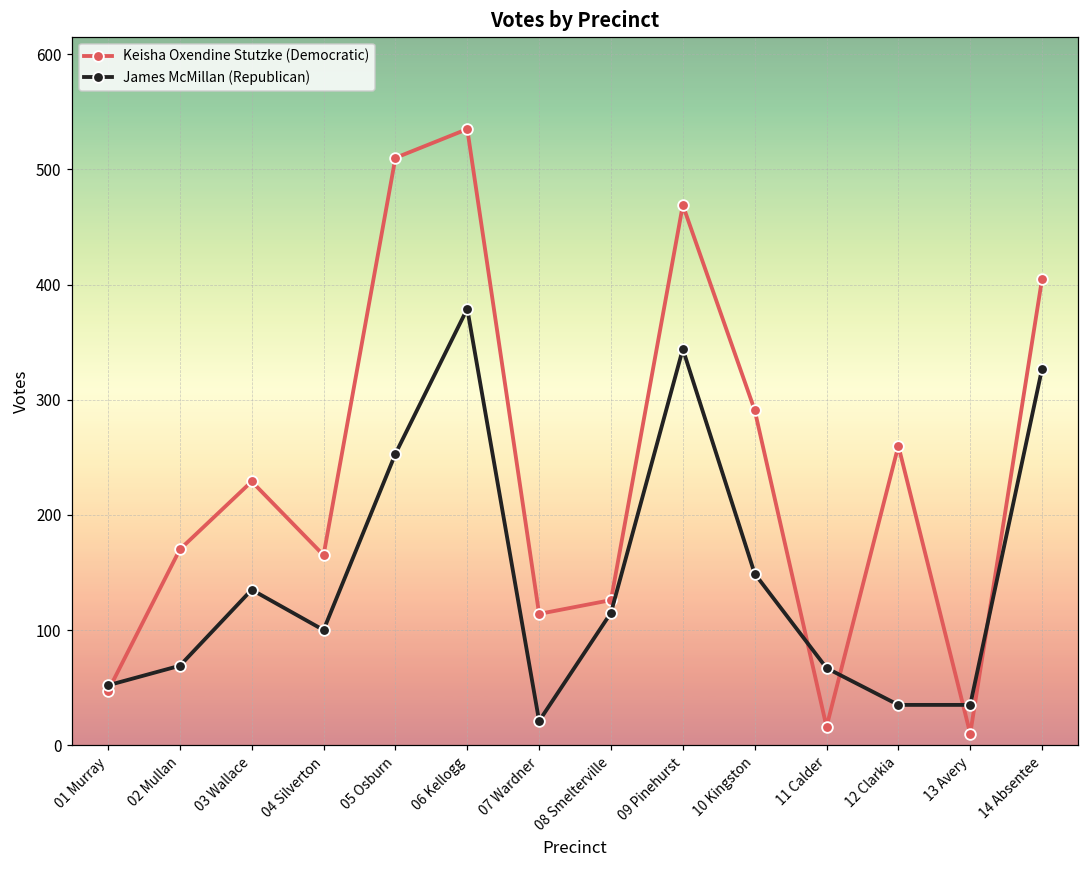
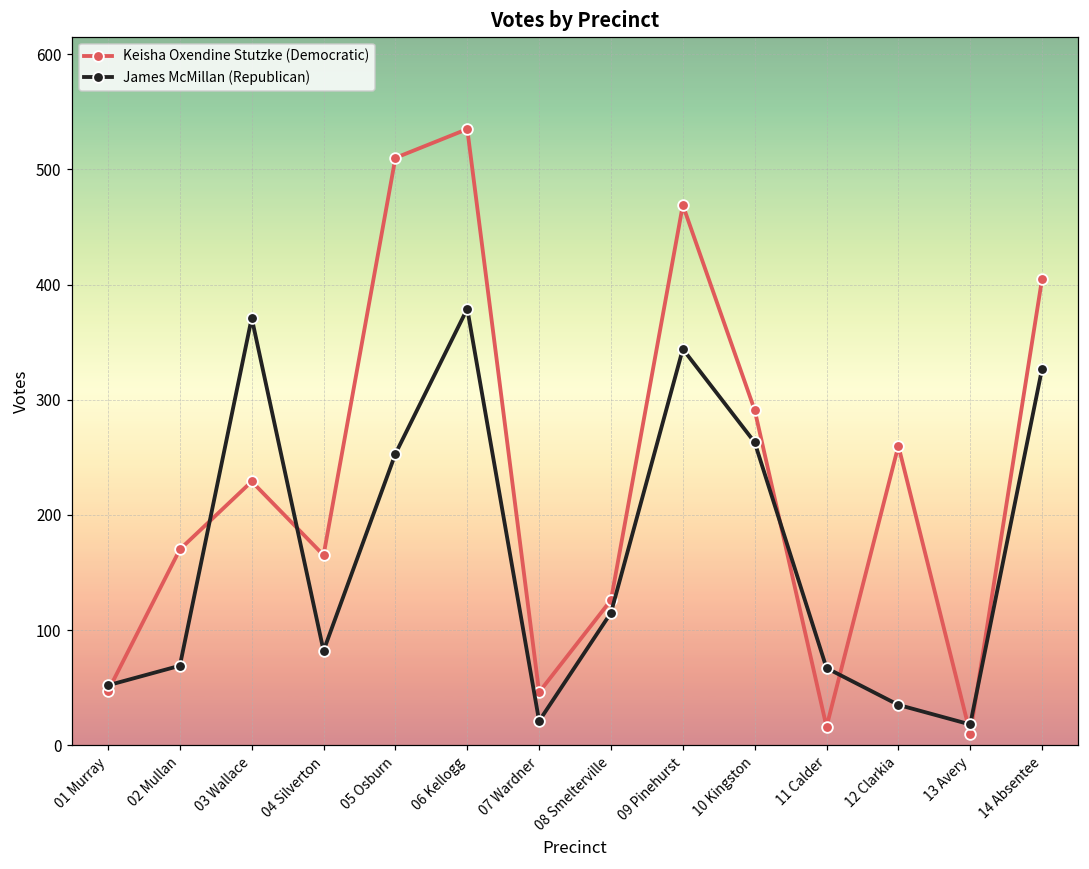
James McMillan (Republican), 03 Wallace: 135 -> 371
James McMillan (Republican), 04 Silverton: 100 -> 82
Keisha Oxendine Stutzke (Democratic), 07 Wardner: 114 -> 46
James McMillan (Republican), 10 Kingston: 149 -> 263
James McMillan (Republican), 13 Avery: 35 -> 18
